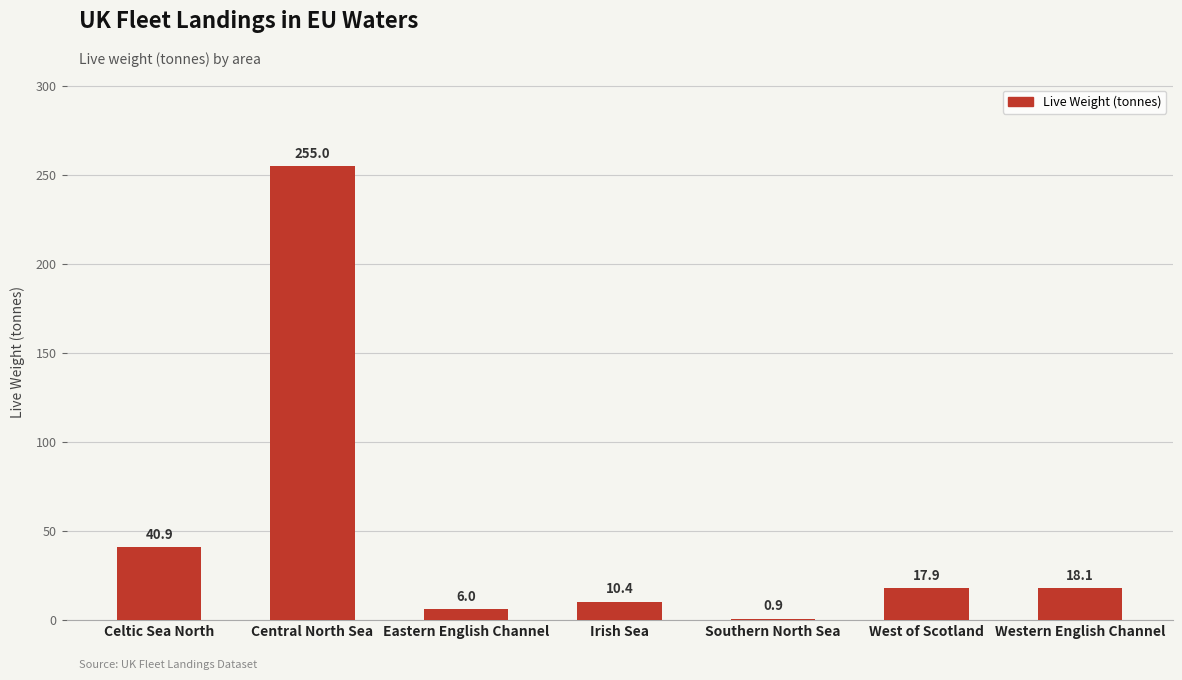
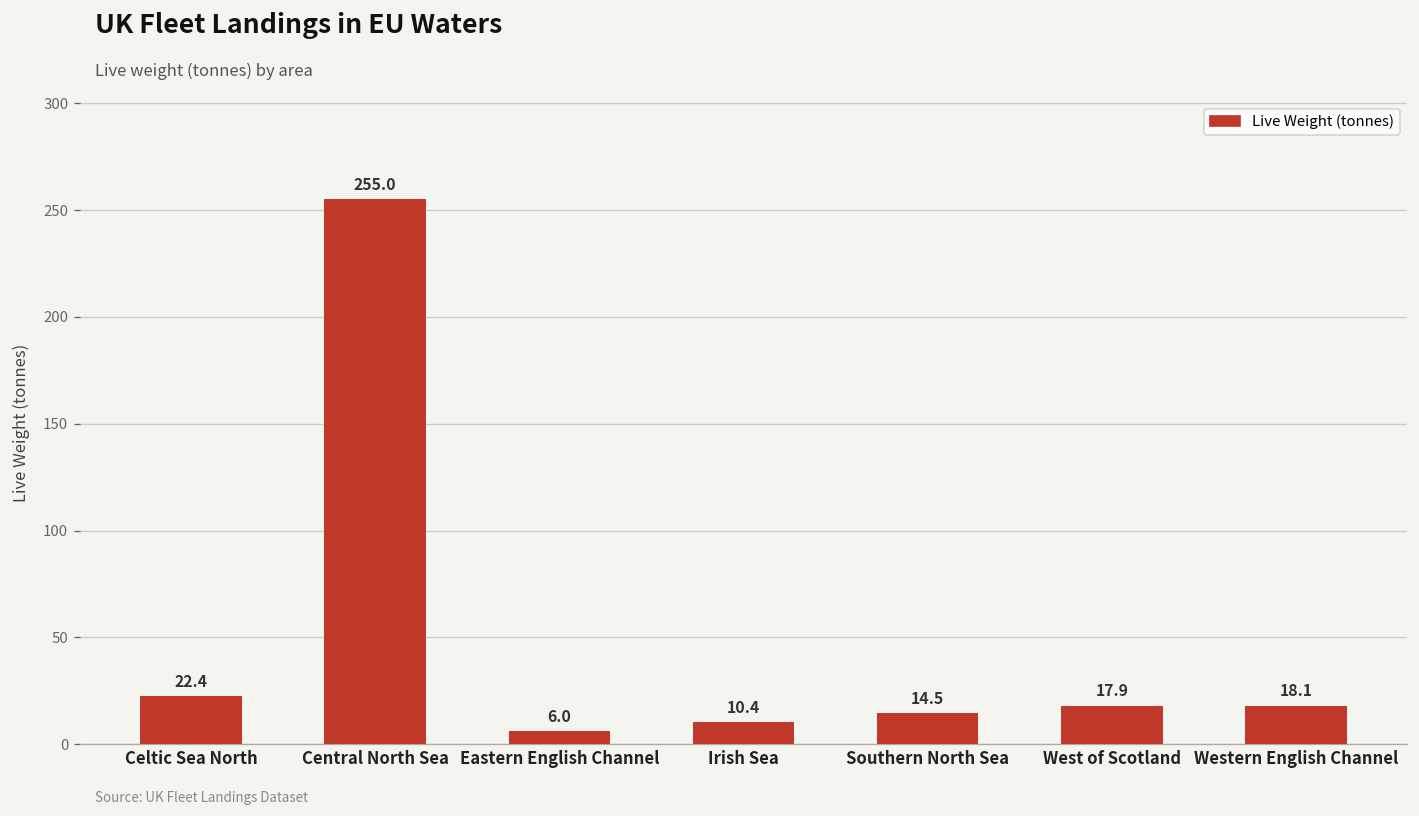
Celtic Sea North: 40.9 -> 22.4
Southern North Sea: 0.9 -> 14.5
